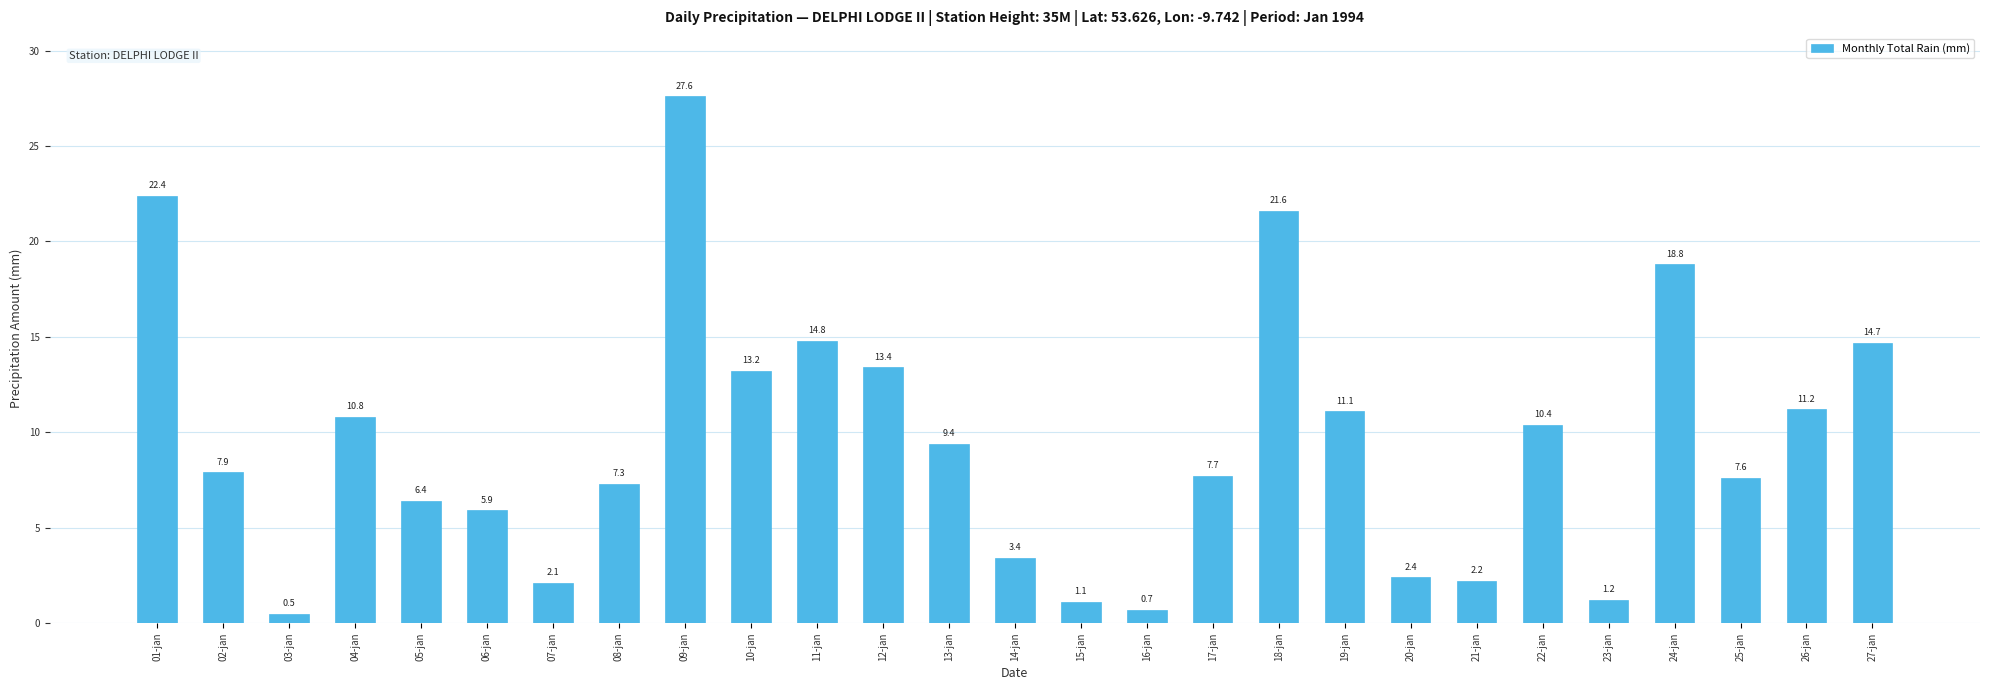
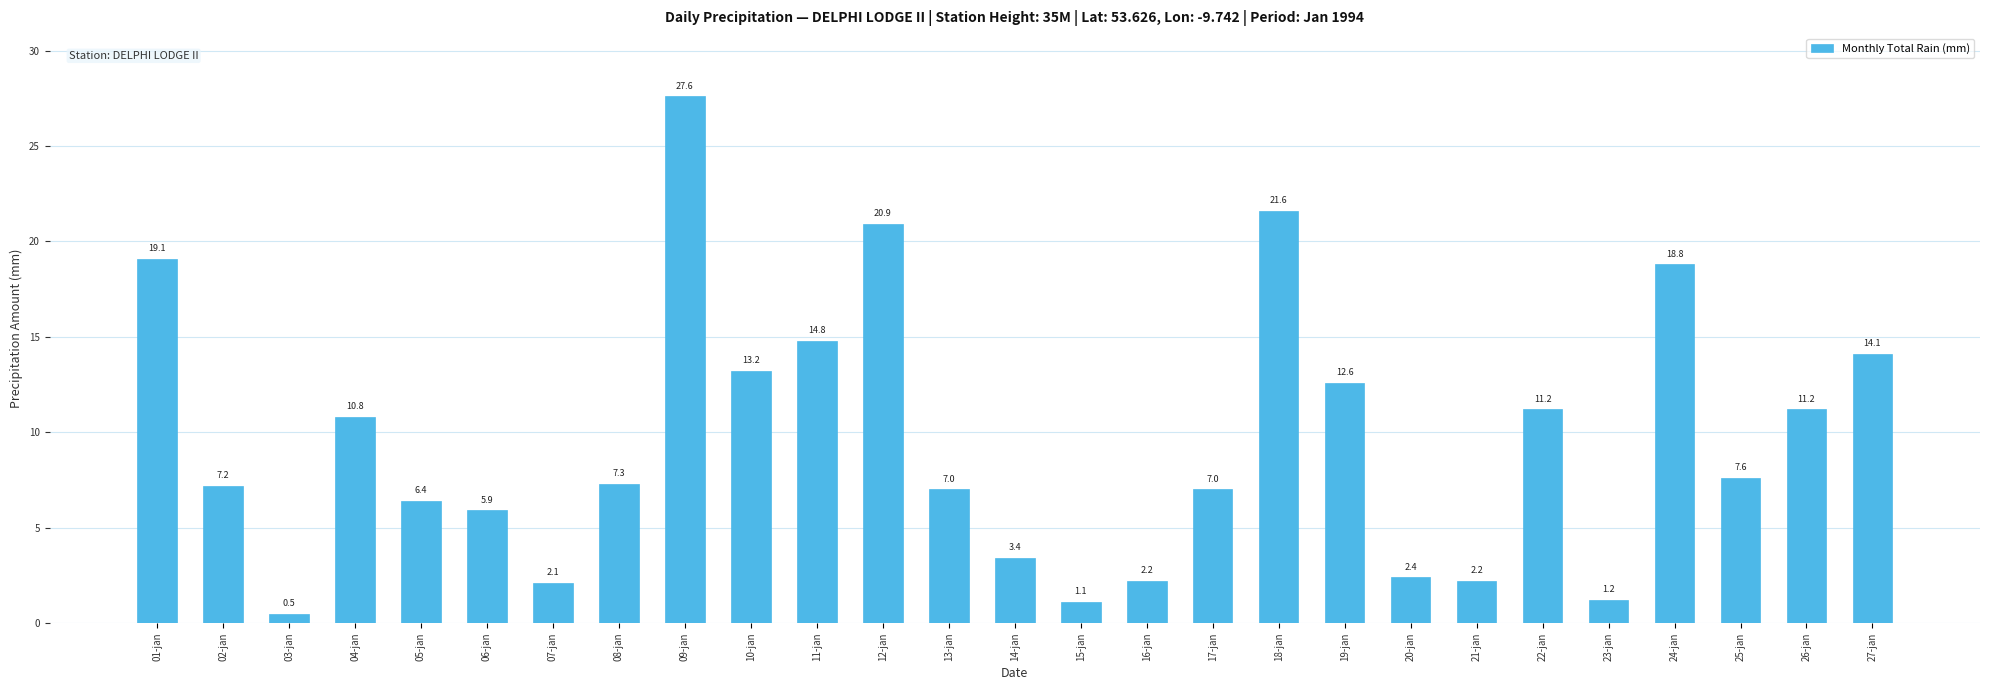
01-jan: 22.4 -> 19.1
02-jan: 7.9 -> 7.2
12-jan: 13.4 -> 20.9
13-jan: 9.4 -> 7.0
16-jan: 0.7 -> 2.2
17-jan: 7.7 -> 7.0
19-jan: 11.1 -> 12.6
22-jan: 10.4 -> 11.2
27-jan: 14.7 -> 14.1
